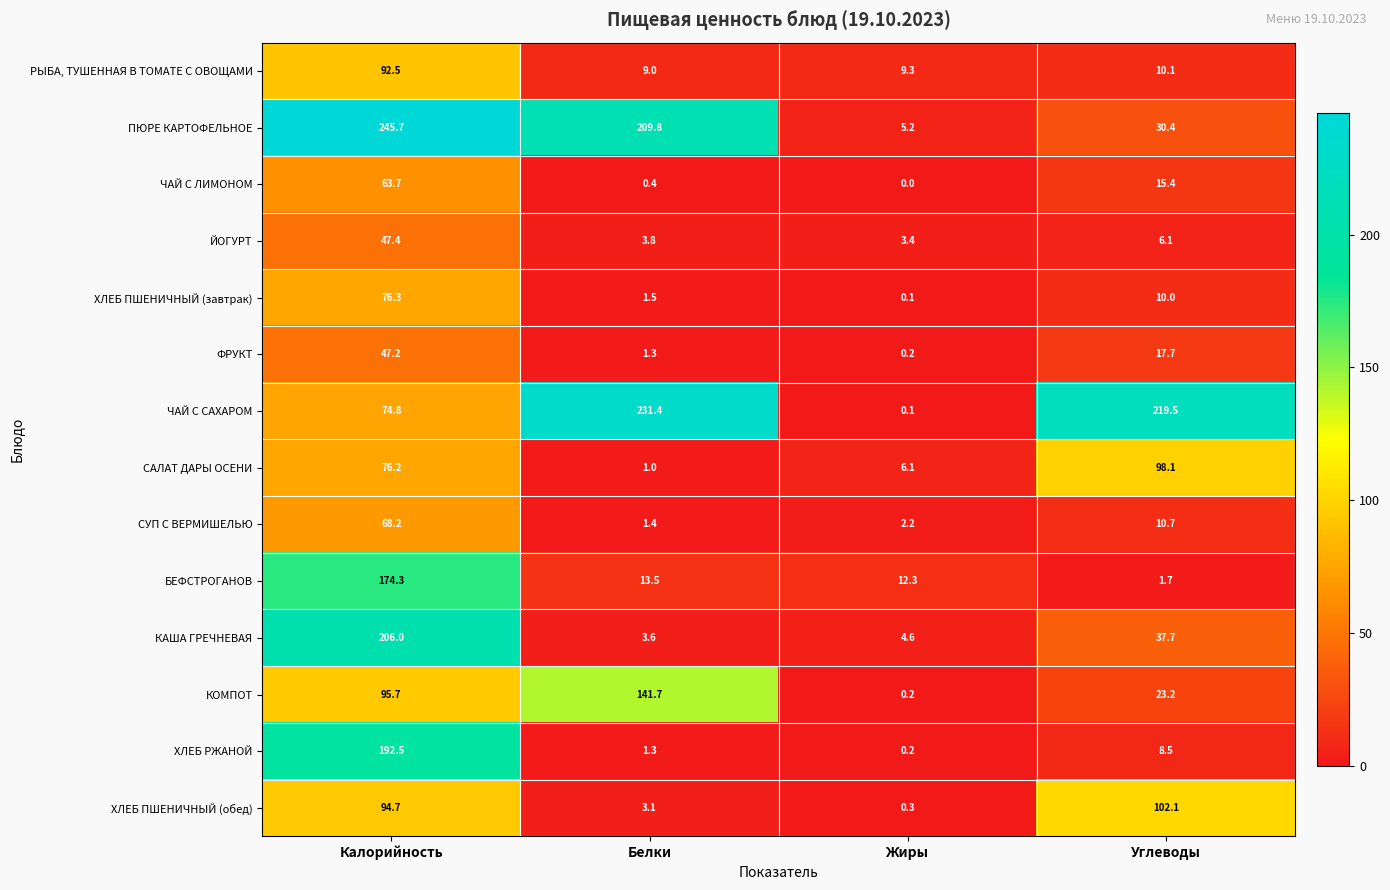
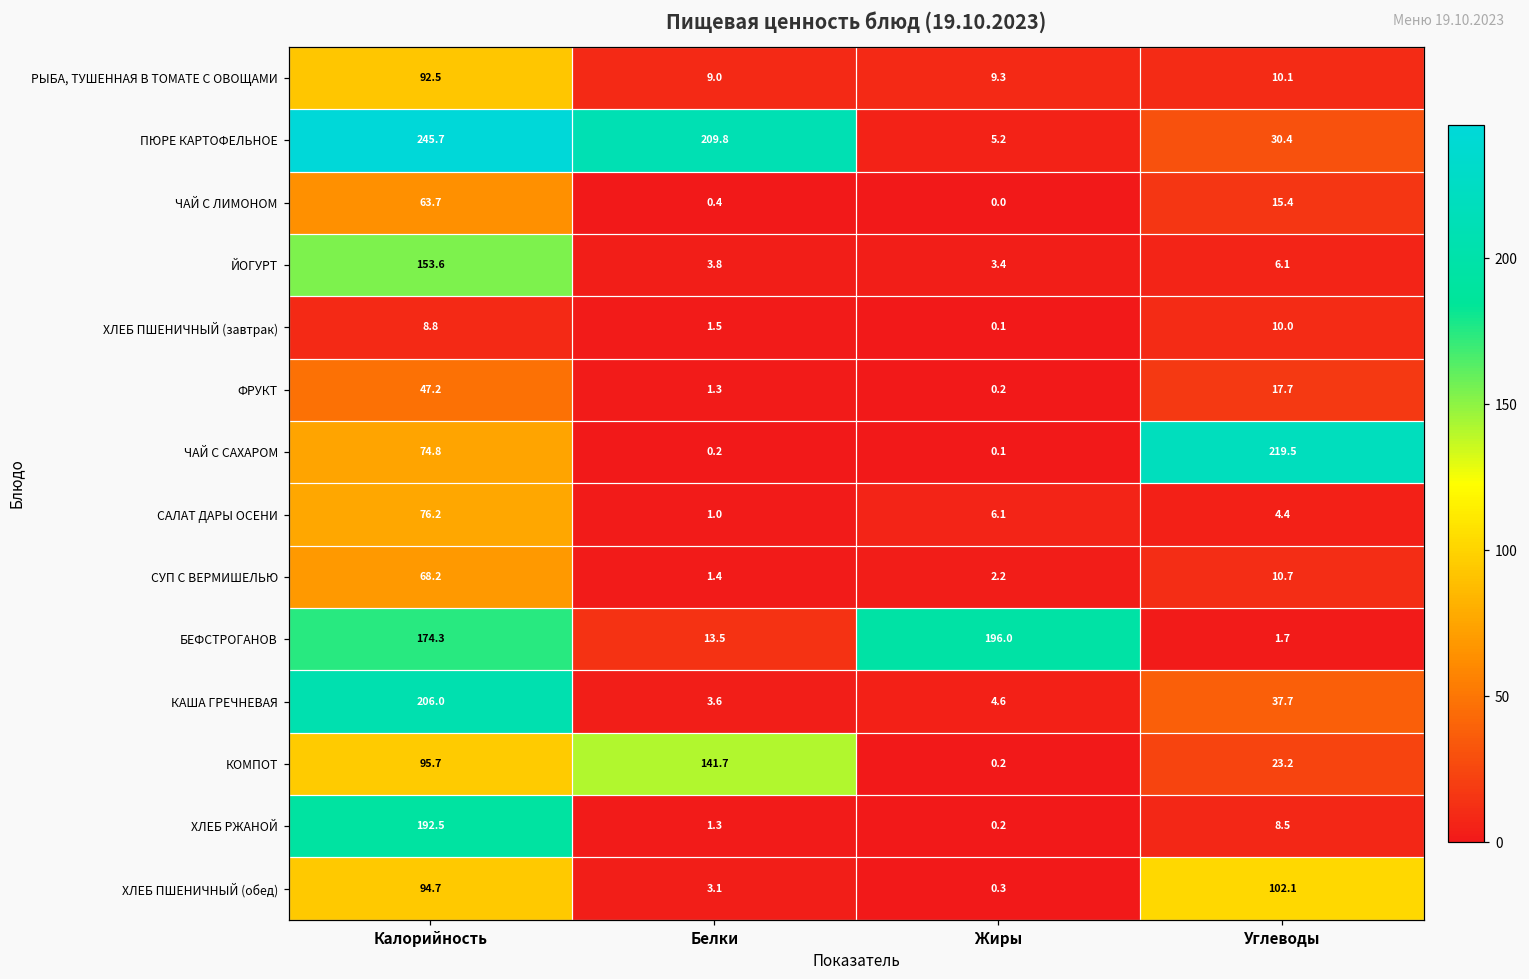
ЙОГУРТ, Калорийность: 47.4 -> 153.6
ХЛЕБ ПШЕНИЧНЫЙ (завтрак), Калорийность: 76.3 -> 8.8
ЧАЙ С САХАРОМ, Белки: 231.4 -> 0.2
САЛАТ ДАРЫ ОСЕНИ, Углеводы: 98.1 -> 4.4
БЕФСТРОГАНОВ, Жиры: 12.3 -> 196.0
